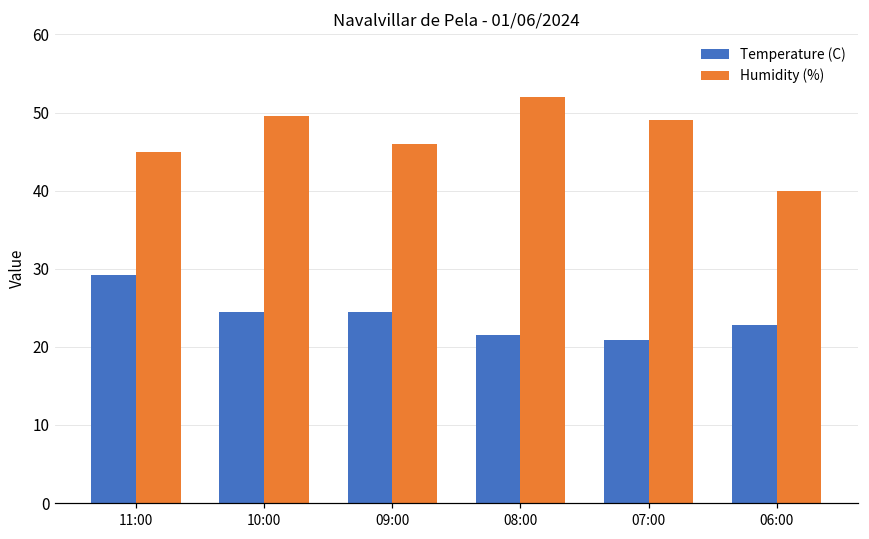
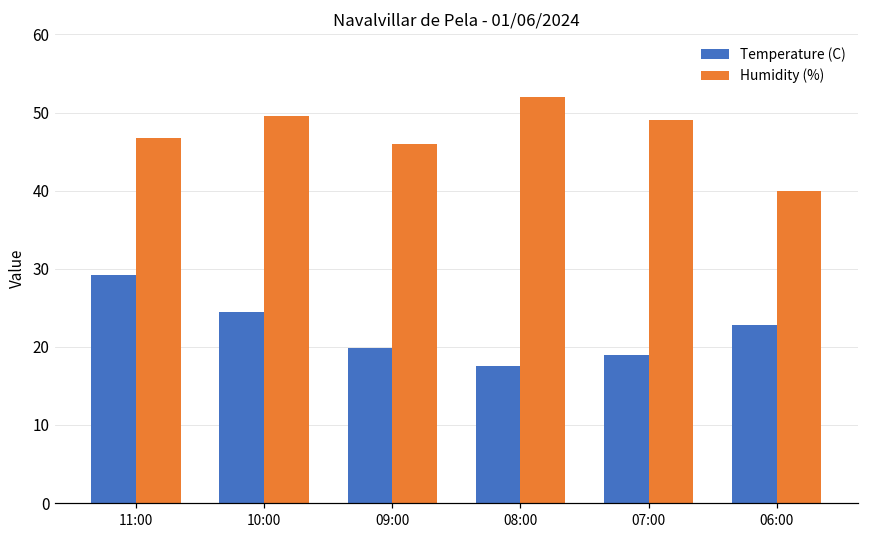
Humidity (%), 11:00: 45 -> 47
Temperature (C), 09:00: 25 -> 20
Temperature (C), 08:00: 22 -> 18
Temperature (C), 07:00: 21 -> 19
